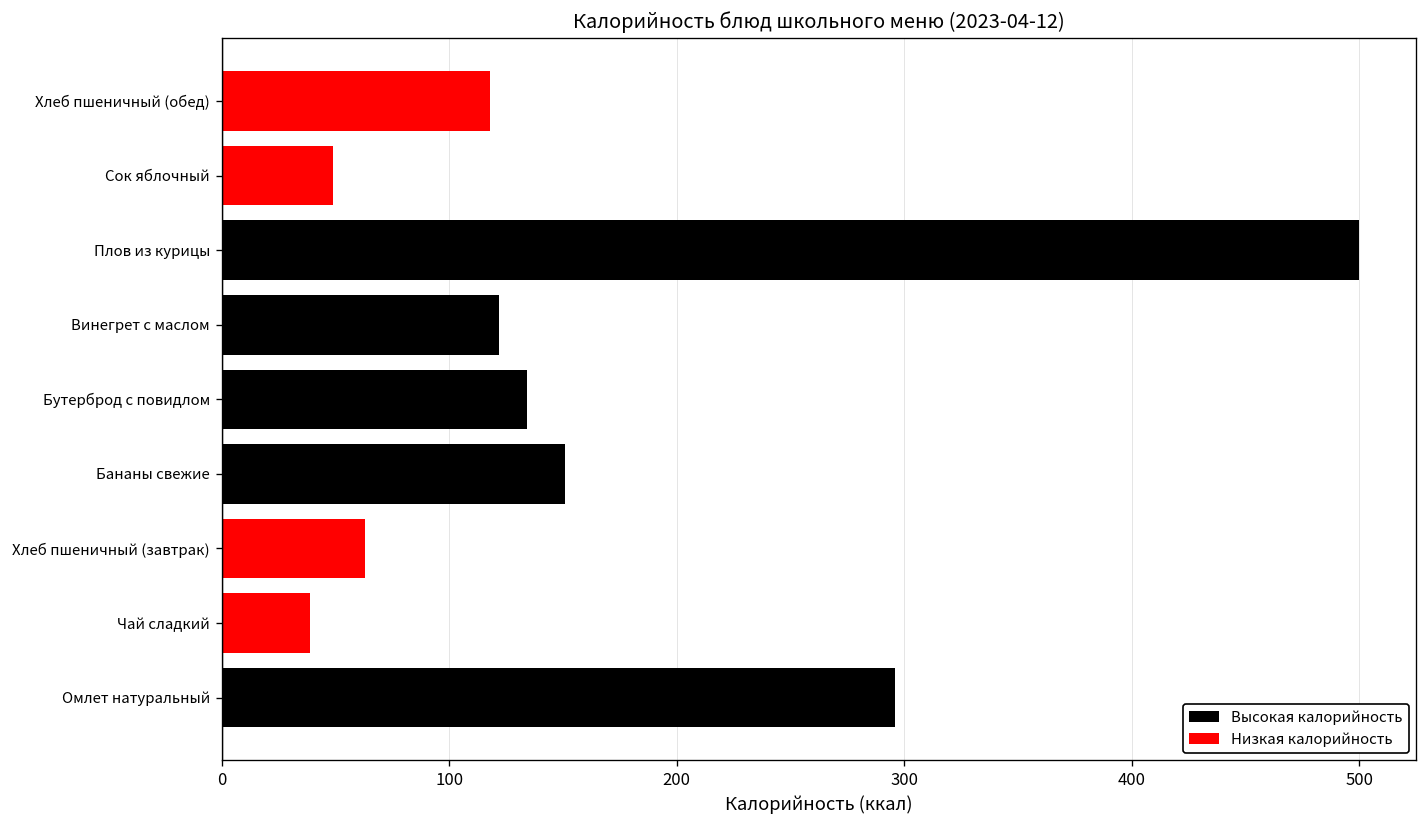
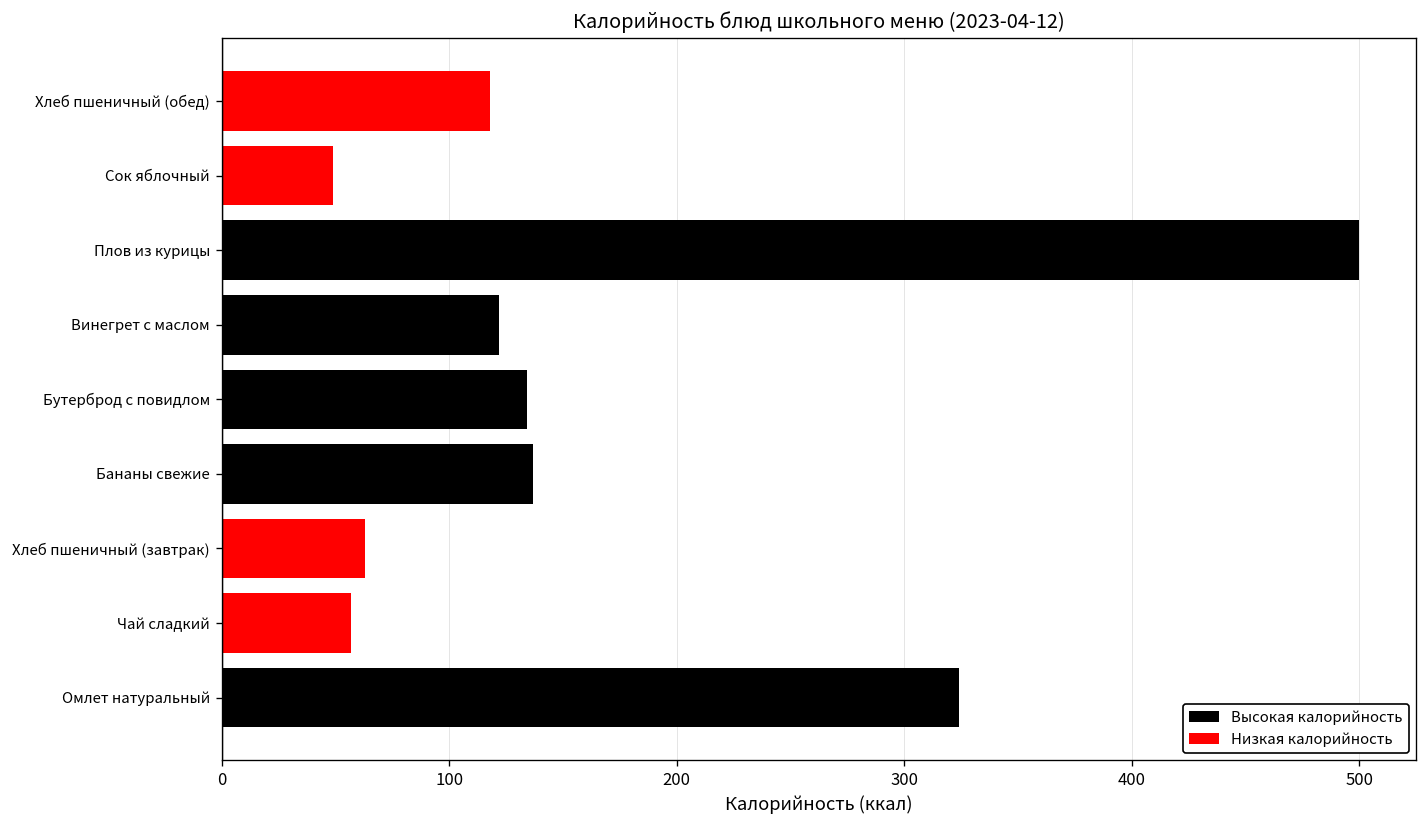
Бананы свежие: 151 -> 137
Чай сладкий: 39 -> 57
Омлет натуральный: 296 -> 324
